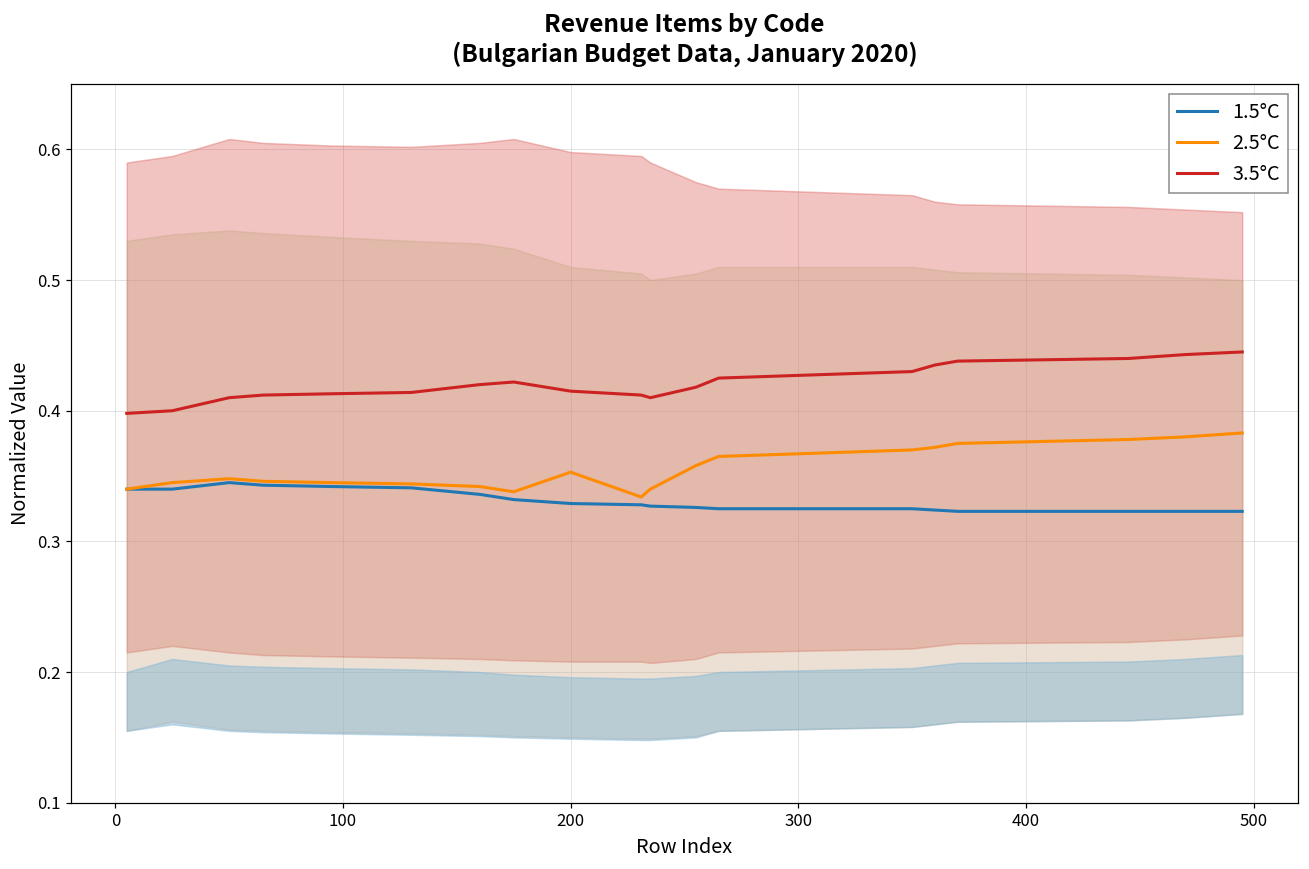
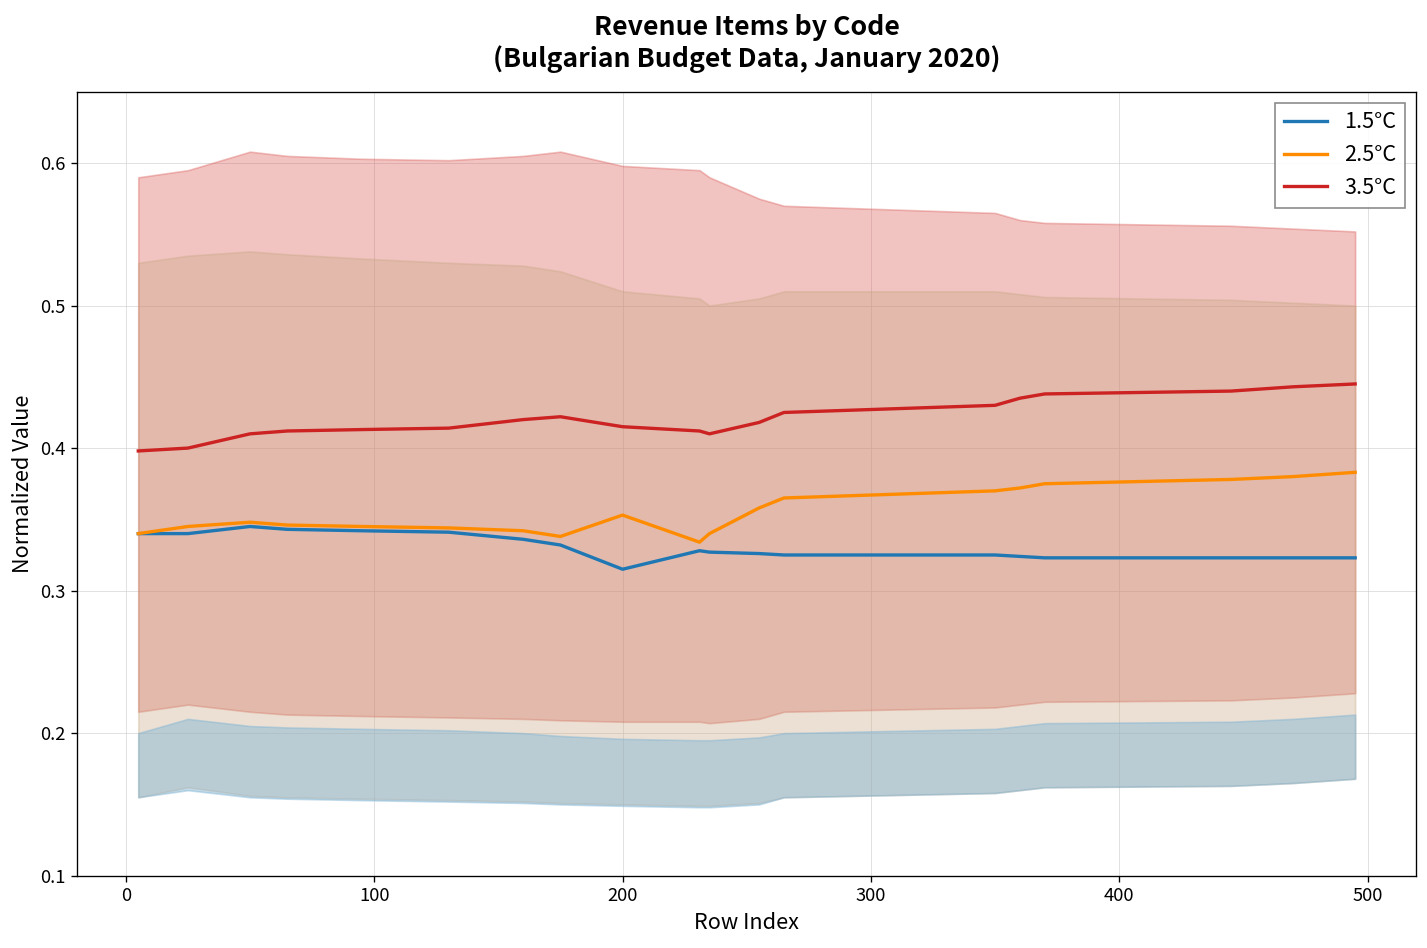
1.5°C, 200: 0.329 -> 0.315
